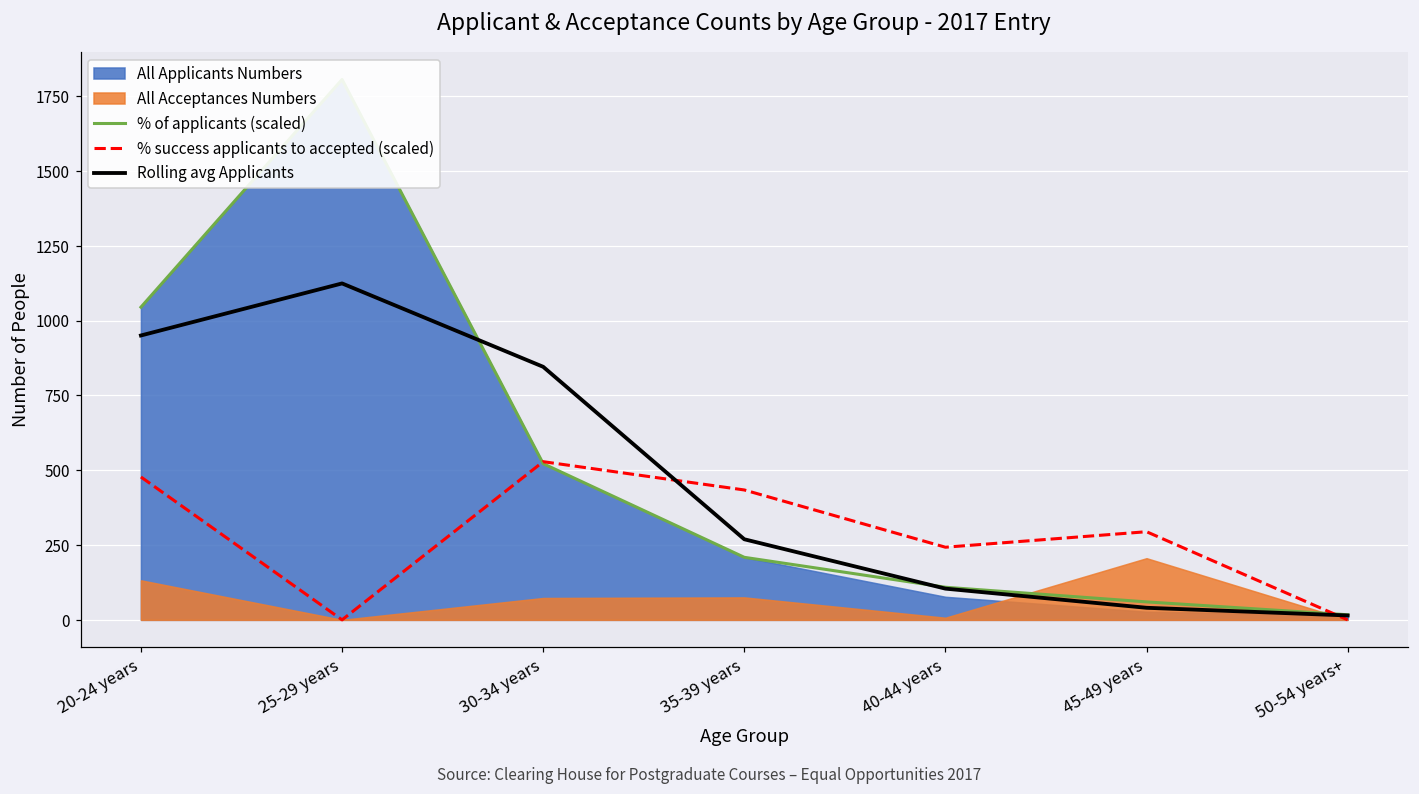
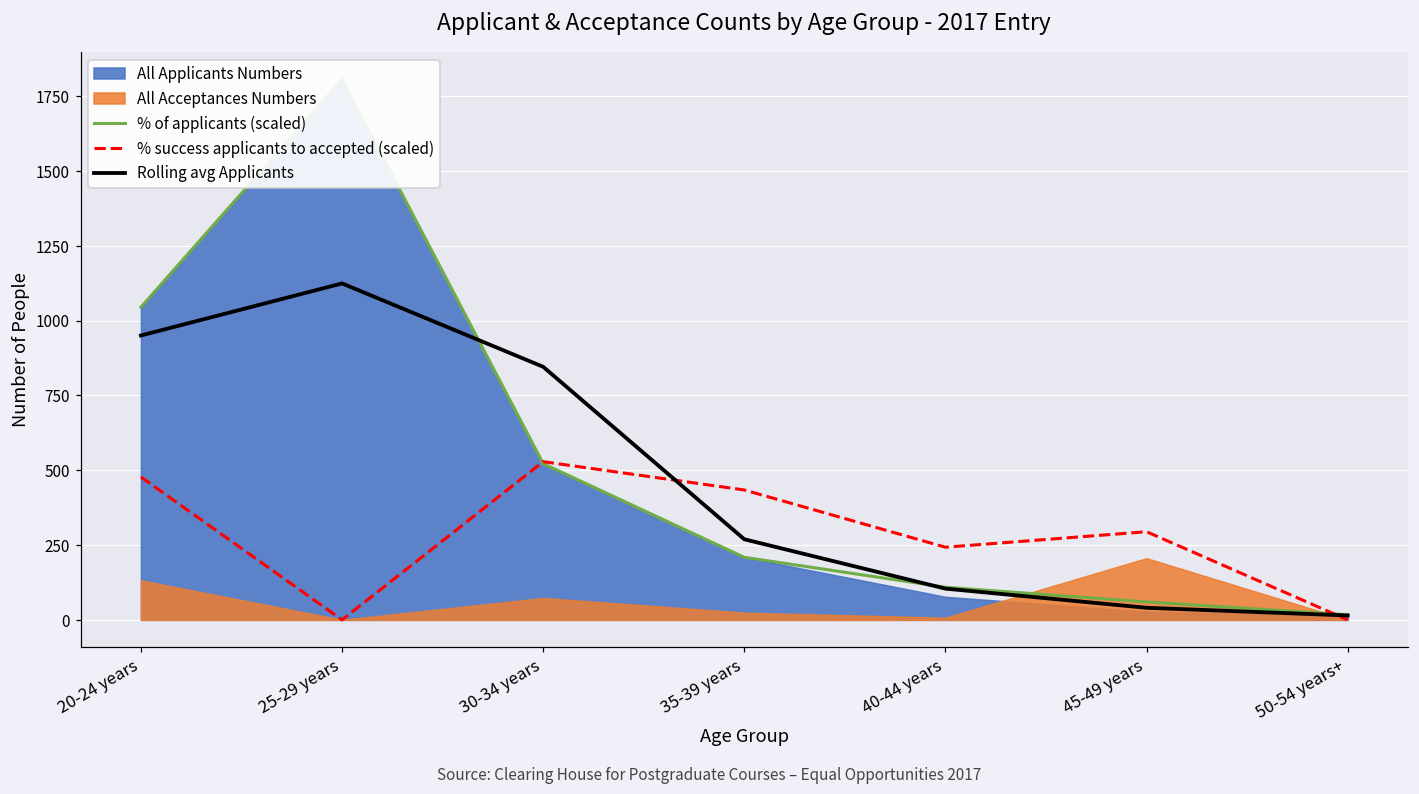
All Acceptances Numbers, 35-39 years: 80 -> 20
